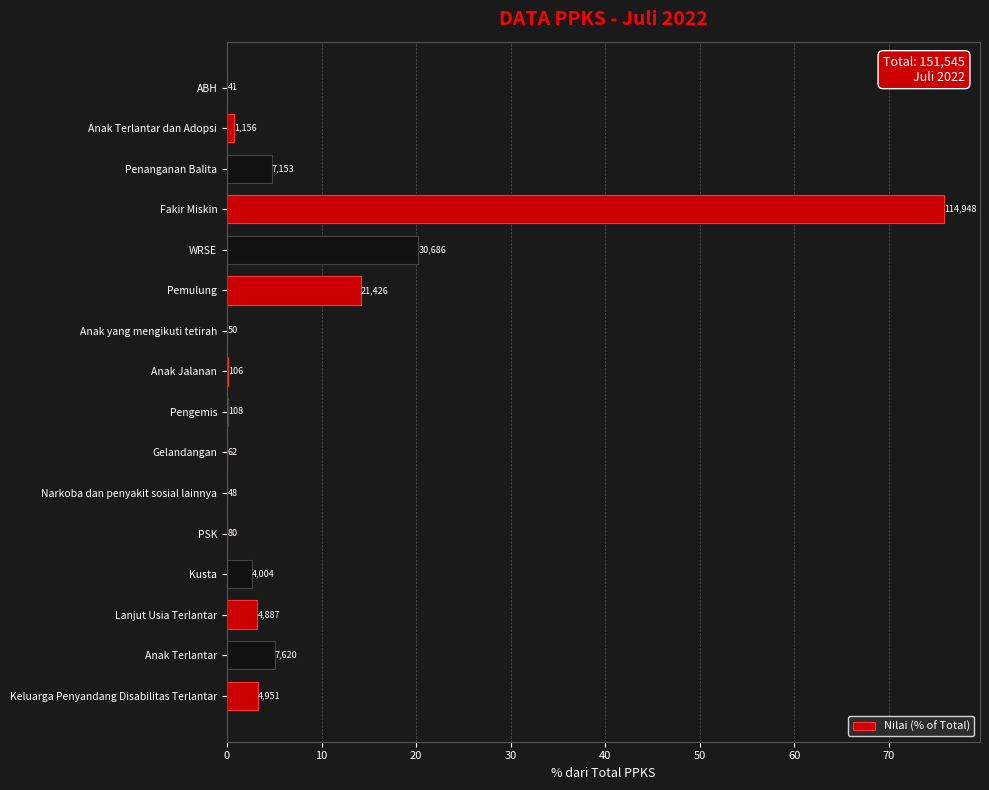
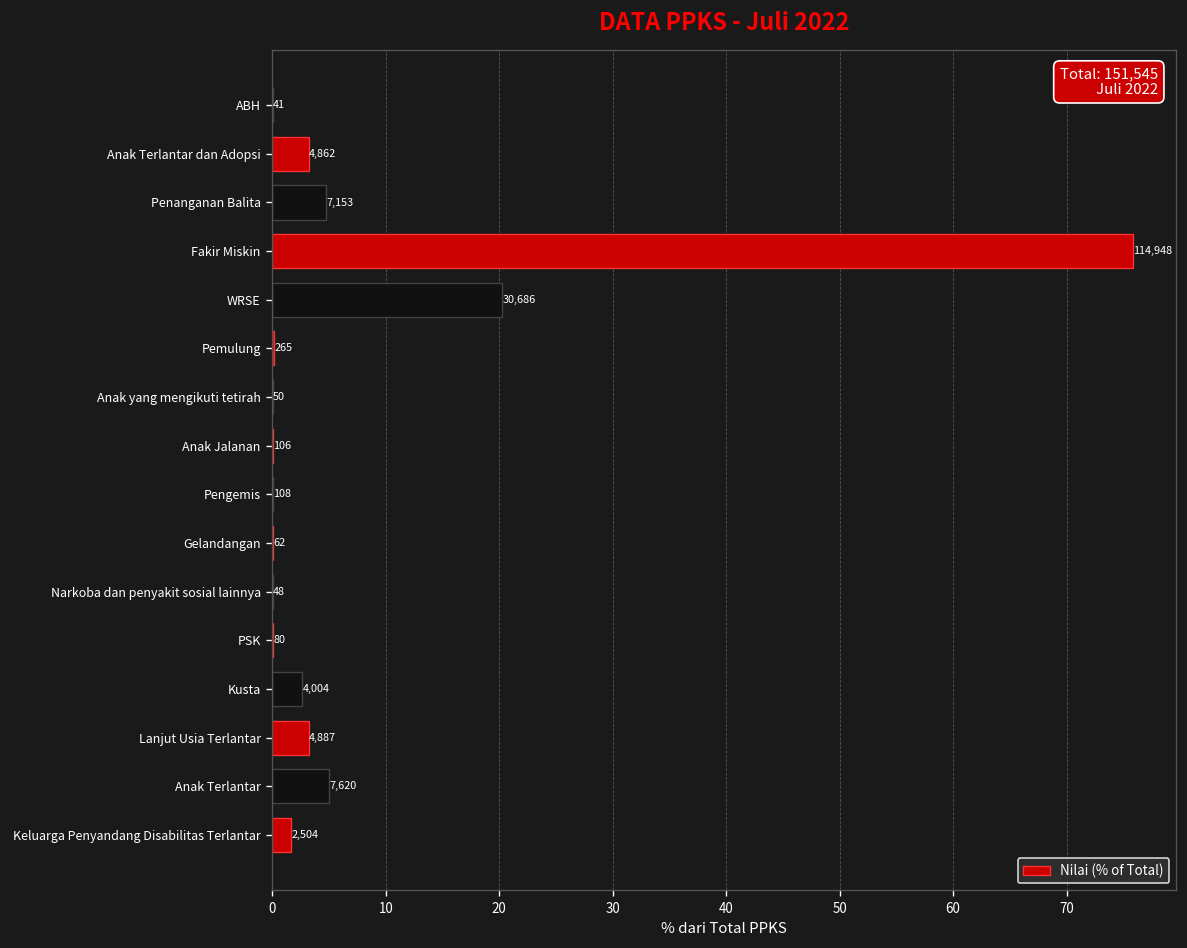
Anak Terlantar dan Adopsi: 1,156 -> 4,862
Pemulung: 21,426 -> 265
Keluarga Penyandang Disabilitas Terlantar: 4,951 -> 2,504
